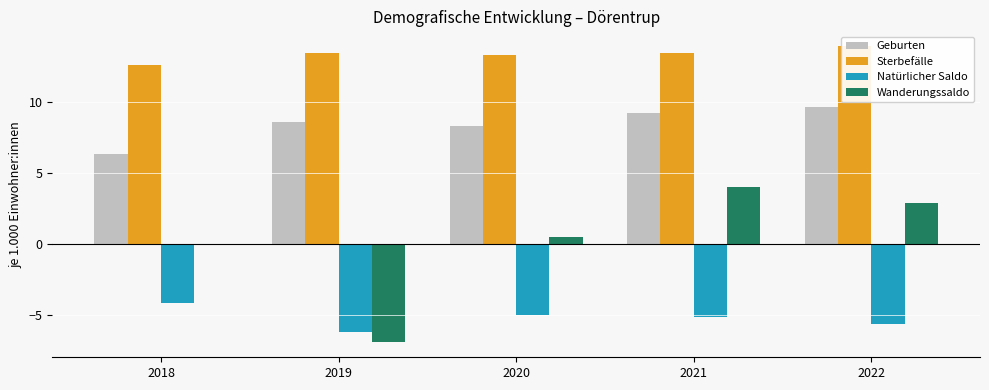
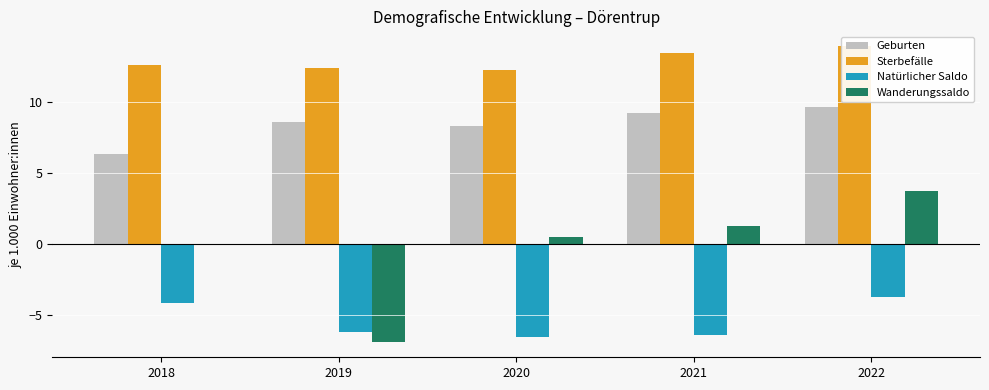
Sterbefälle, 2019: 13.4 -> 12.4
Sterbefälle, 2020: 13.3 -> 12.2
Natürlicher Saldo, 2020: -5.0 -> -6.5
Natürlicher Saldo, 2021: -5.1 -> -6.4
Wanderungssaldo, 2021: 4.0 -> 1.3
Natürlicher Saldo, 2022: -5.6 -> -3.7
Wanderungssaldo, 2022: 2.9 -> 3.7
